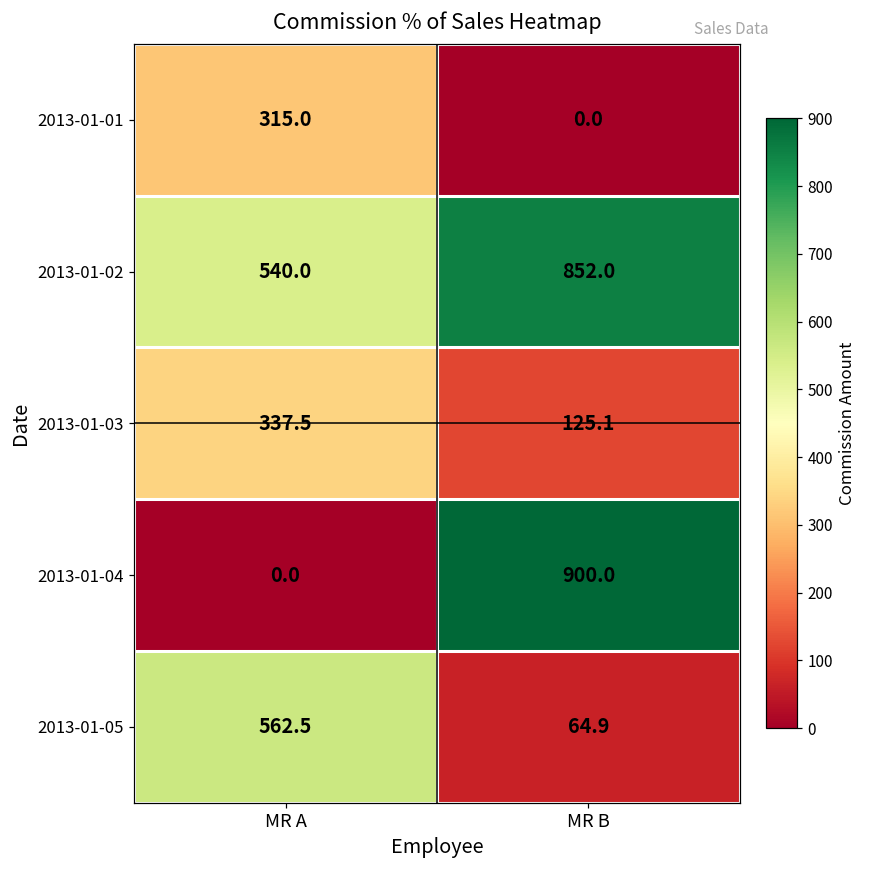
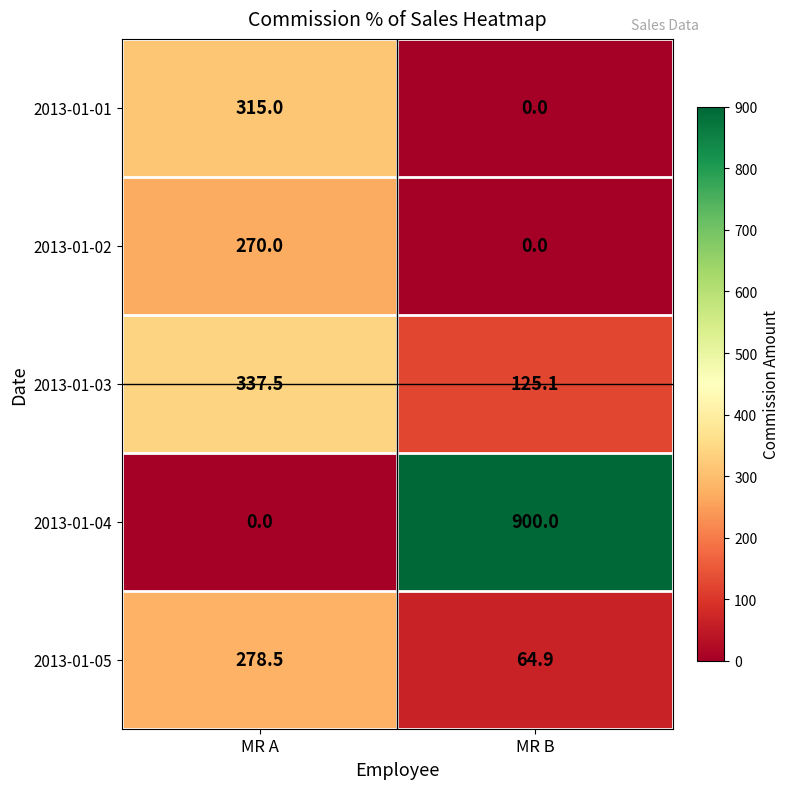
2013-01-02, MR A: 540.0 -> 270.0
2013-01-02, MR B: 852.0 -> 0.0
2013-01-05, MR A: 562.5 -> 278.5
